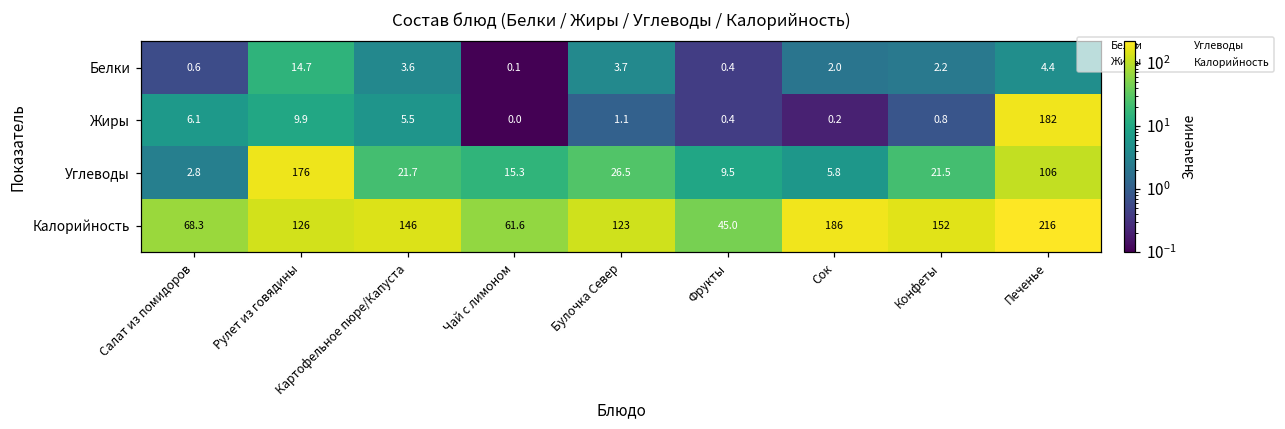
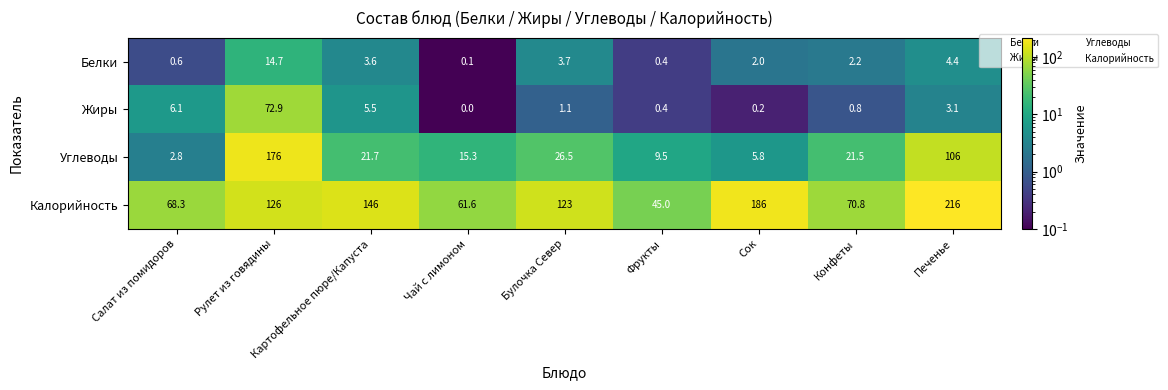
Жиры, Рулет из говядины: 9.9 -> 72.9
Жиры, Печенье: 182 -> 3.1
Калорийность, Конфеты: 152 -> 70.8
